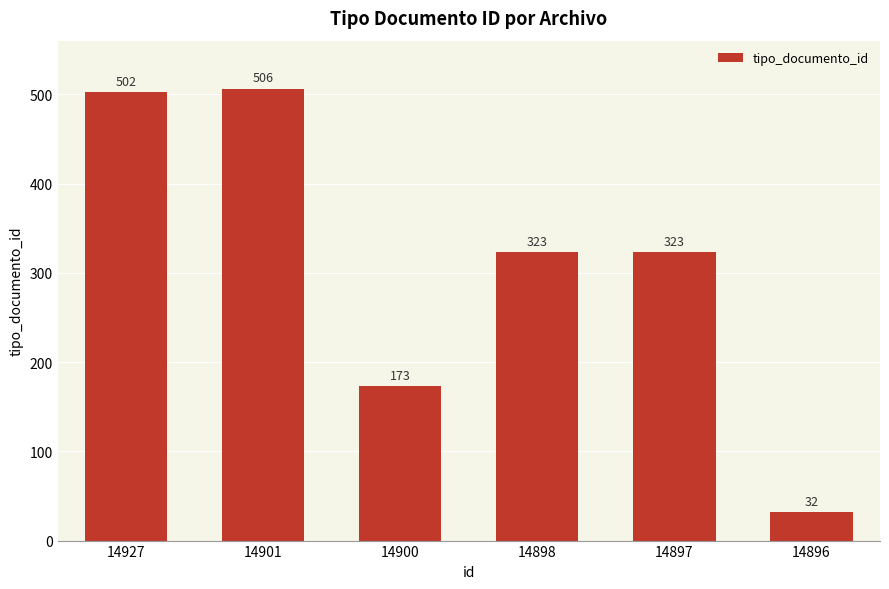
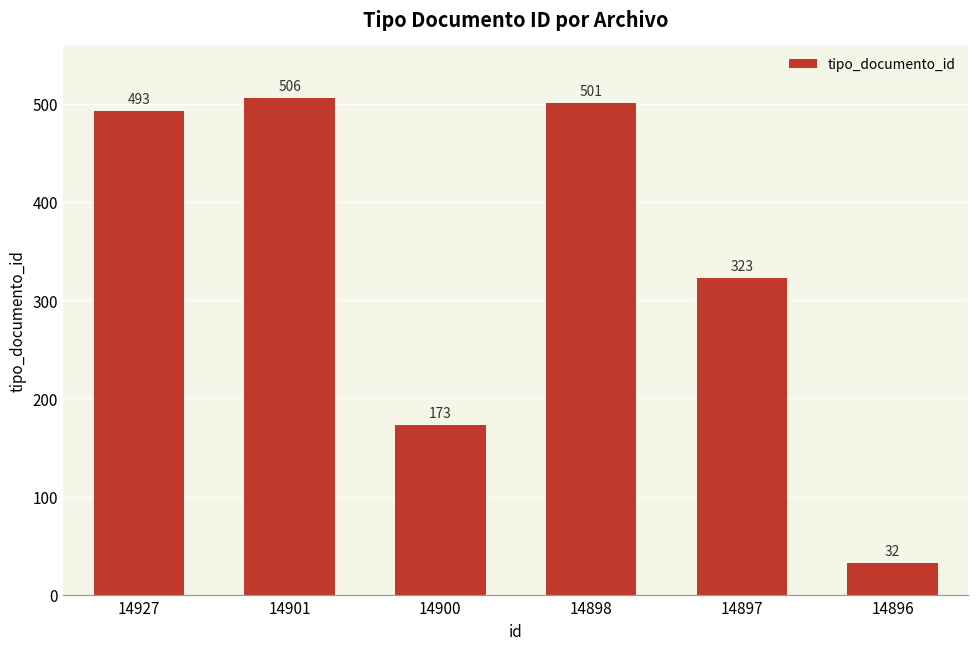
14927: 502 -> 493
14898: 323 -> 501
